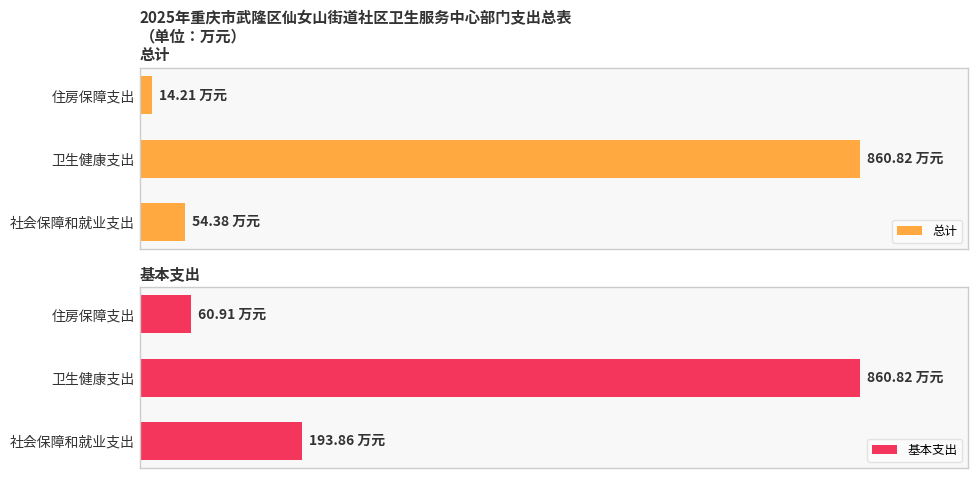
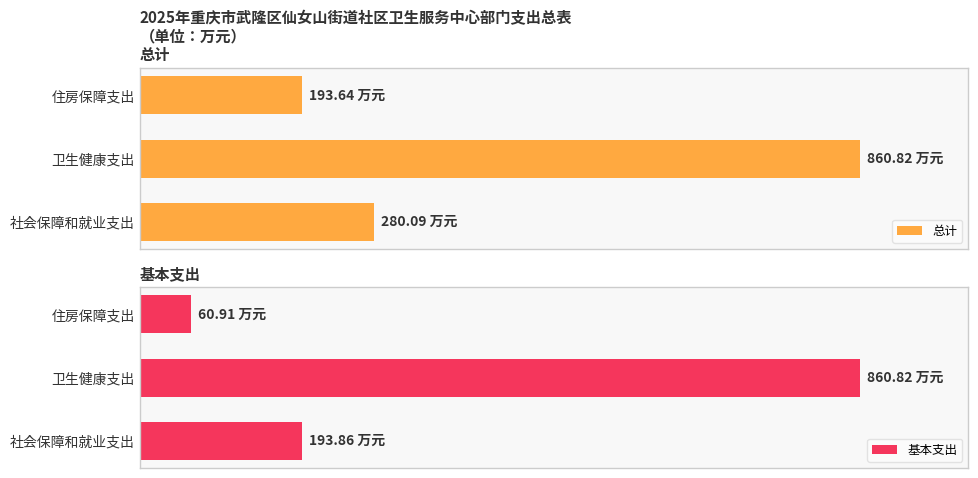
2025年重庆市武隆区仙女山街道社区卫生服务中心部门支出总表 （单位：万元） 总计, 住房保障支出: 14.21 -> 193.64
2025年重庆市武隆区仙女山街道社区卫生服务中心部门支出总表 （单位：万元） 总计, 社会保障和就业支出: 54.38 -> 280.09
